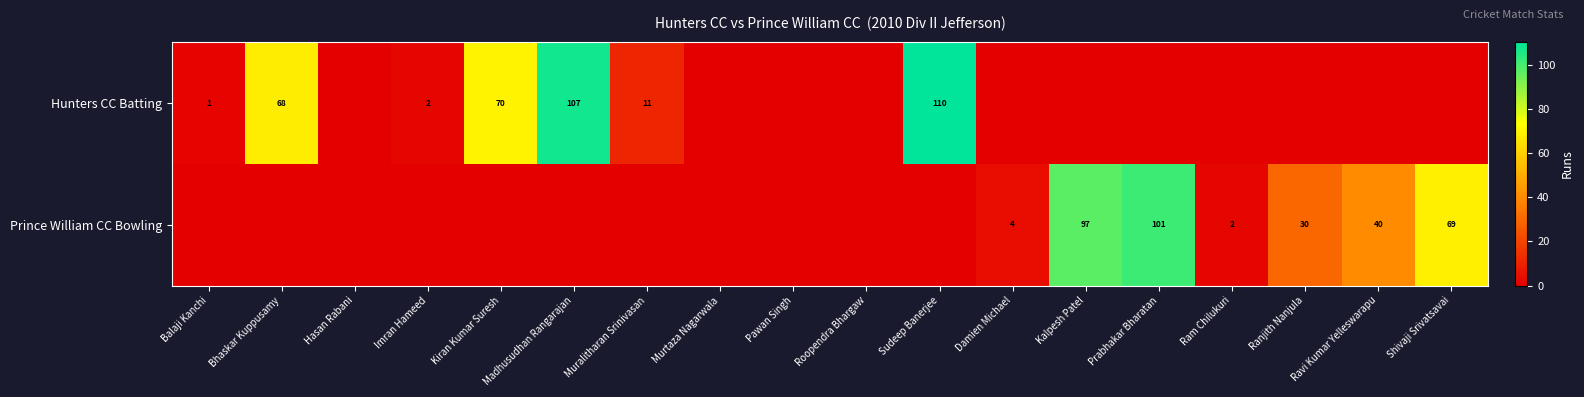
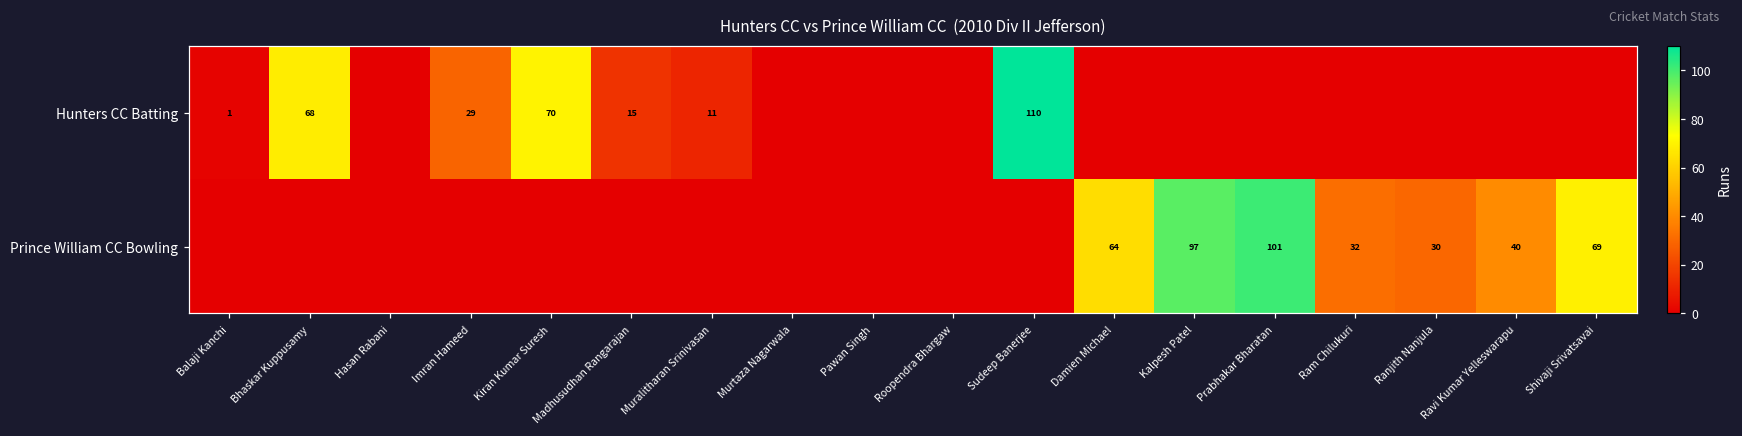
Hunters CC Batting, Imran Hameed: 2 -> 29
Hunters CC Batting, Madhusudhan Rangarajan: 107 -> 15
Prince William CC Bowling, Damien Michael: 4 -> 64
Prince William CC Bowling, Ram Chilukuri: 2 -> 32
